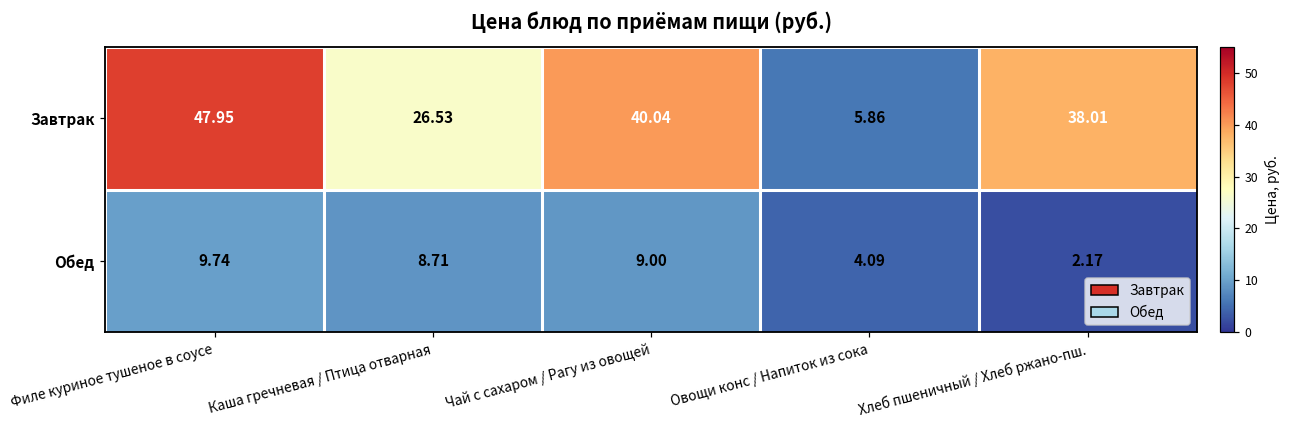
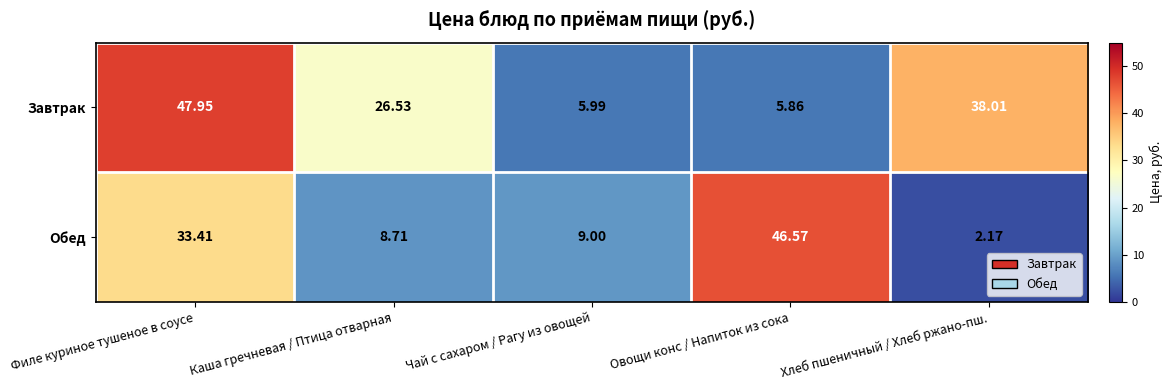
Завтрак, Чай с сахаром / Рагу из овощей: 40.04 -> 5.99
Обед, Филе куриное тушеное в соусе: 9.74 -> 33.41
Обед, Овощи конс / Напиток из сока: 4.09 -> 46.57
